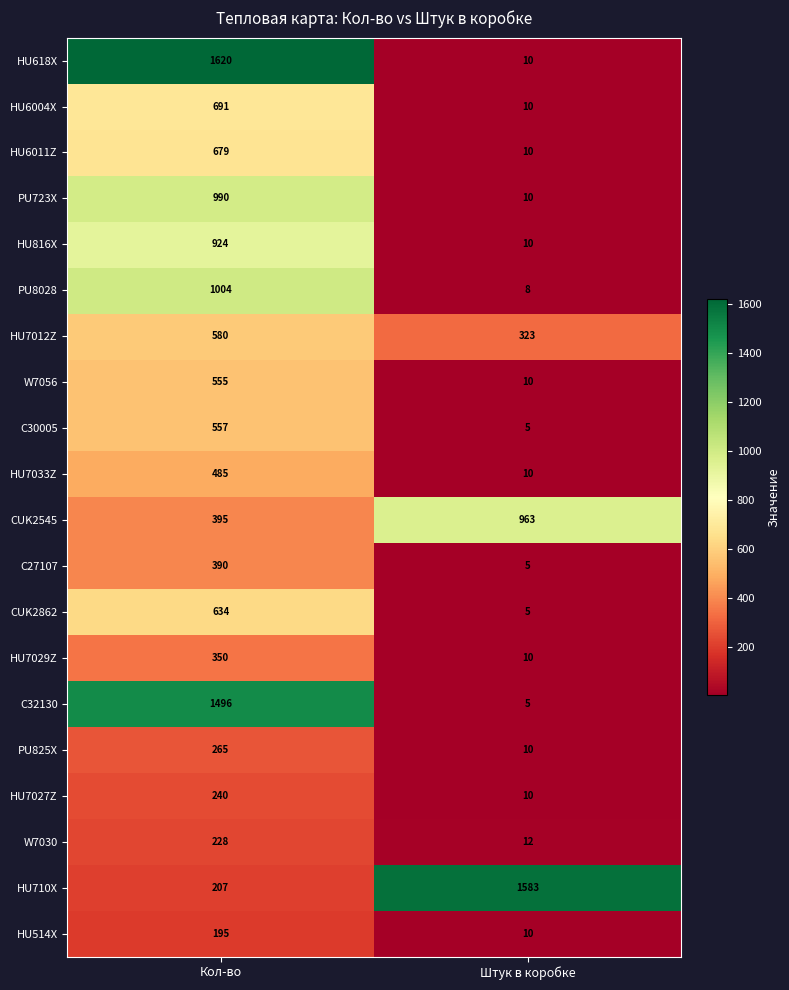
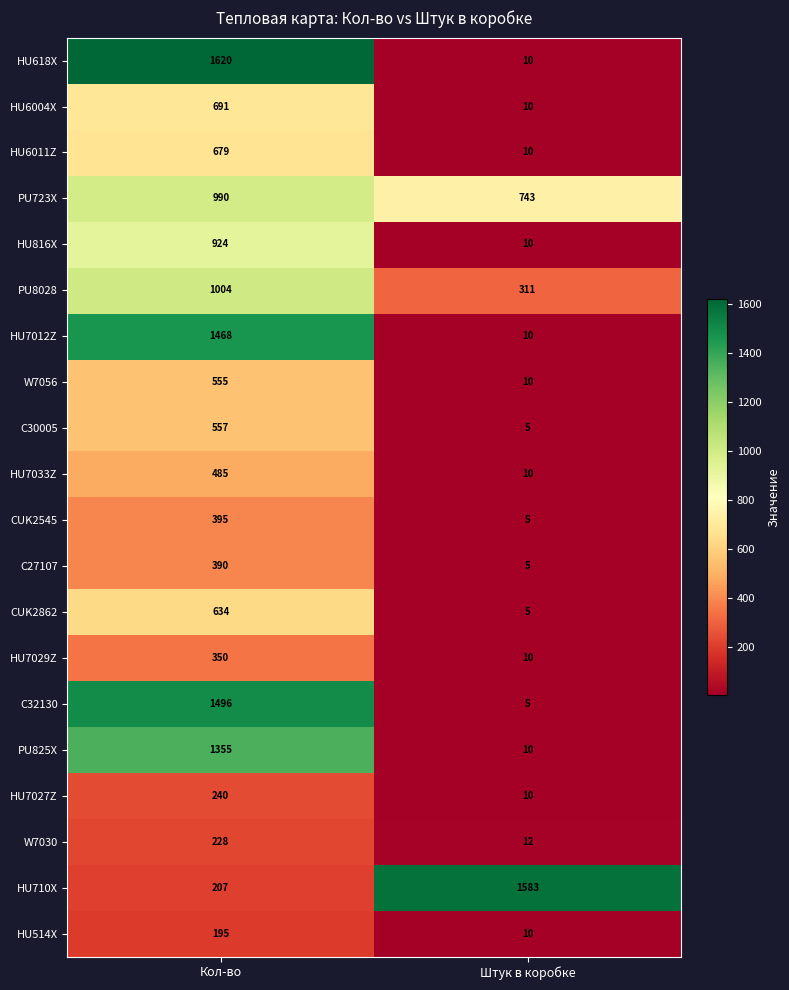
PU723X, Штук в коробке: 10 -> 743
PU8028, Штук в коробке: 8 -> 311
HU7012Z, Кол-во: 580 -> 1468
HU7012Z, Штук в коробке: 323 -> 10
CUK2545, Штук в коробке: 963 -> 5
PU825X, Кол-во: 265 -> 1355
